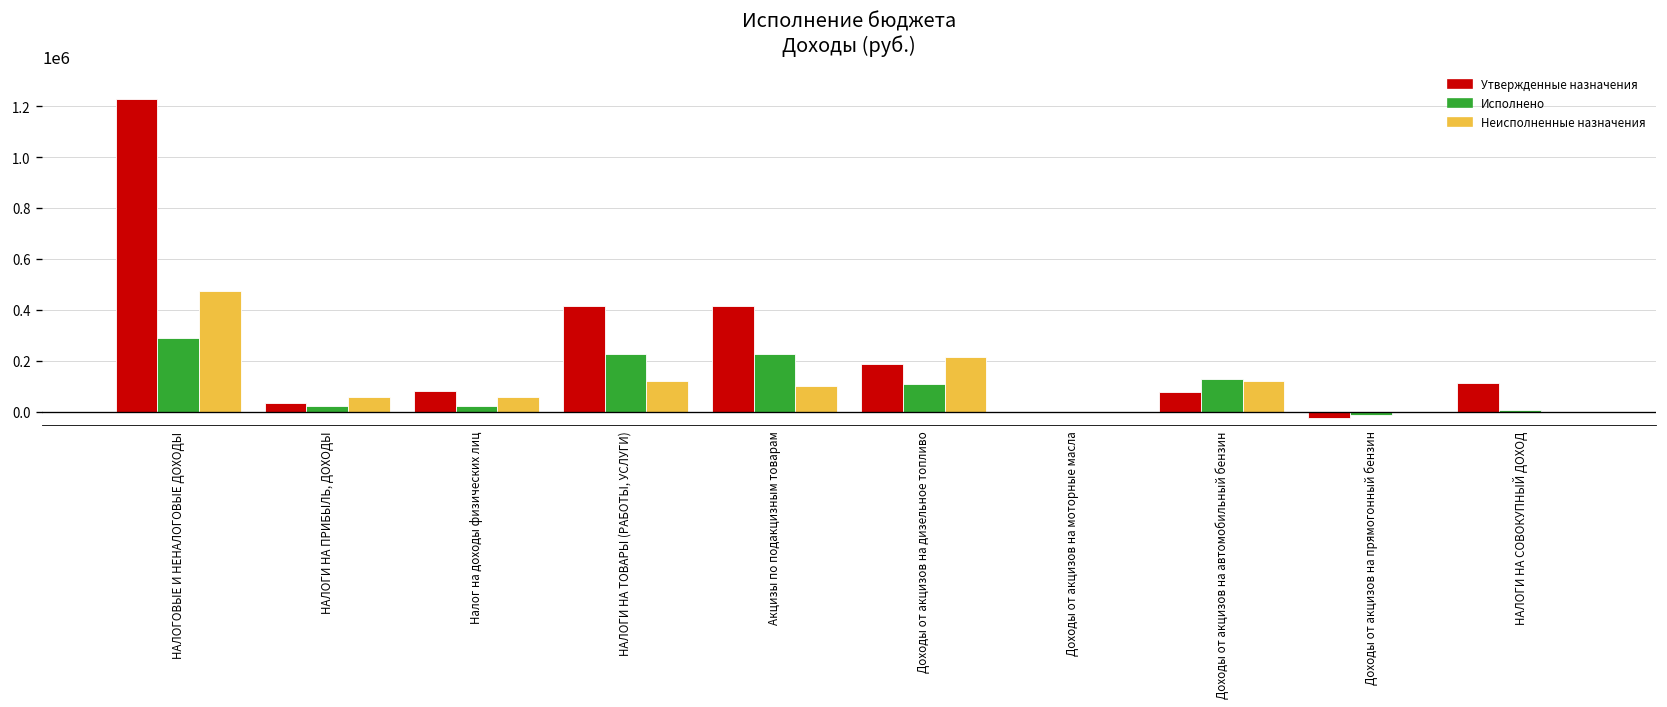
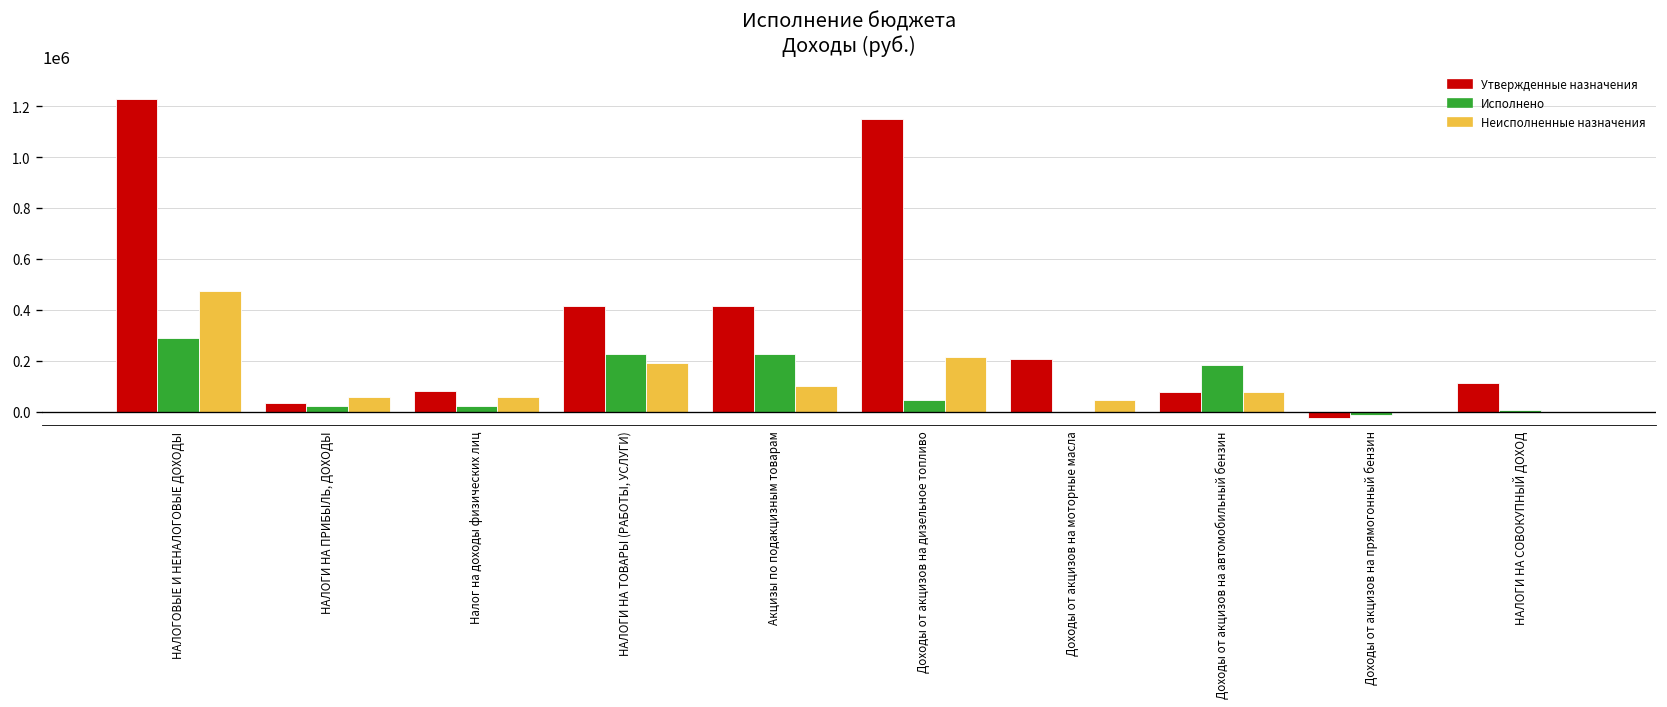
Неисполненные назначения, НАЛОГИ НА ТОВАРЫ (РАБОТЫ, УСЛУГИ): 120000 -> 190000
Утвержденные назначения, Доходы от акцизов на дизельное топливо: 190000 -> 1150000
Исполнено, Доходы от акцизов на дизельное топливо: 110000 -> 50000
Утвержденные назначения, Доходы от акцизов на моторные масла: 0 -> 210000
Неисполненные назначения, Доходы от акцизов на моторные масла: 0 -> 50000
Исполнено, Доходы от акцизов на автомобильный бензин: 130000 -> 180000
Неисполненные назначения, Доходы от акцизов на автомобильный бензин: 120000 -> 80000
